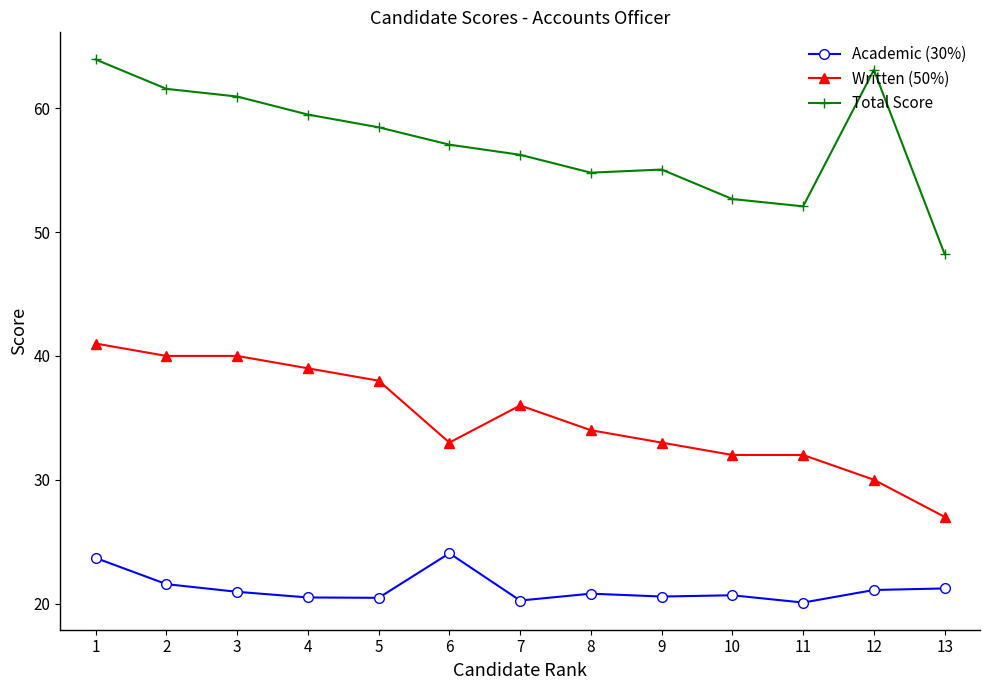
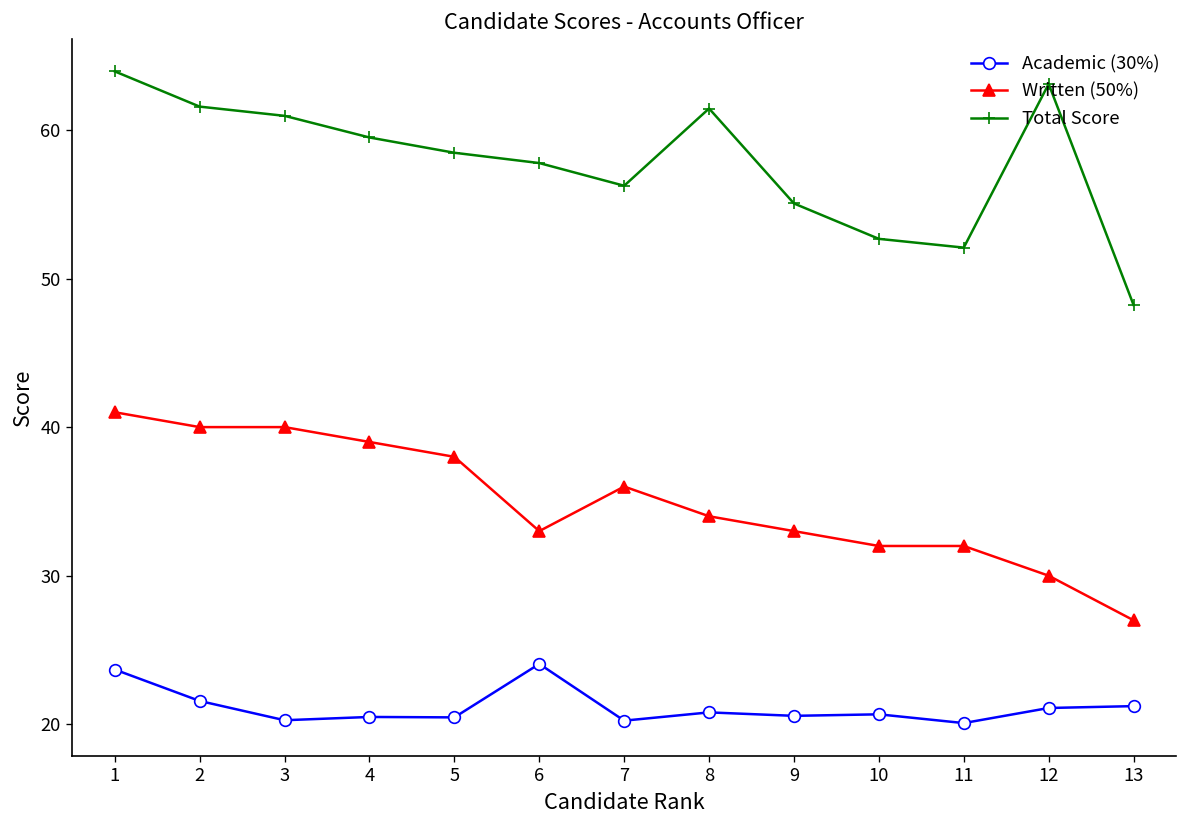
Academic (30%), 3: 20.9 -> 20.3
Total Score, 6: 57.1 -> 57.8
Total Score, 8: 54.8 -> 61.4
